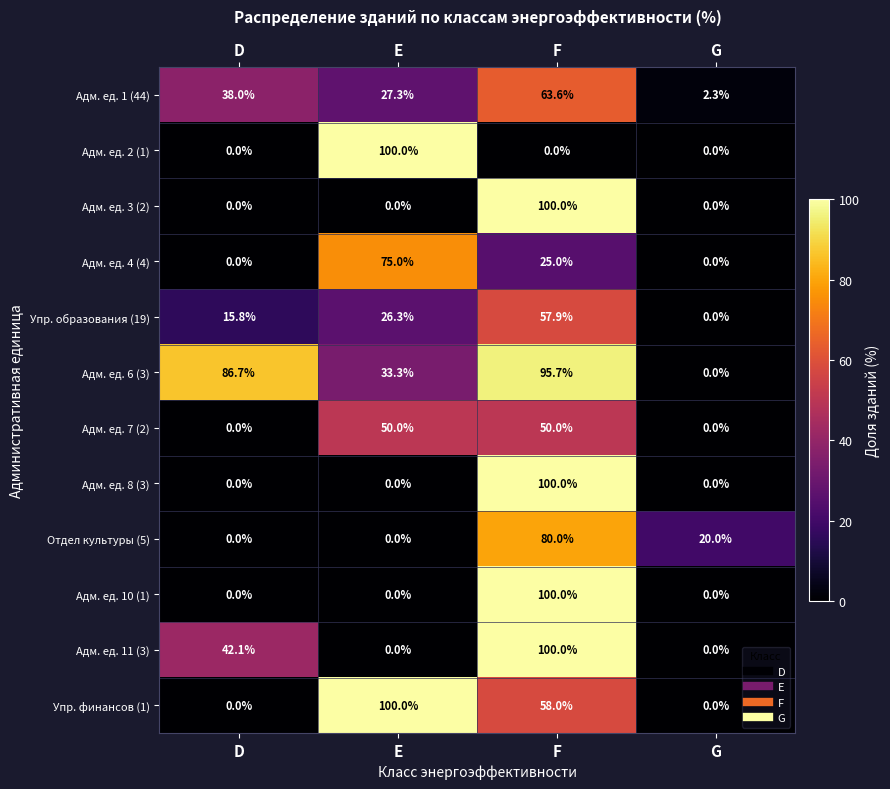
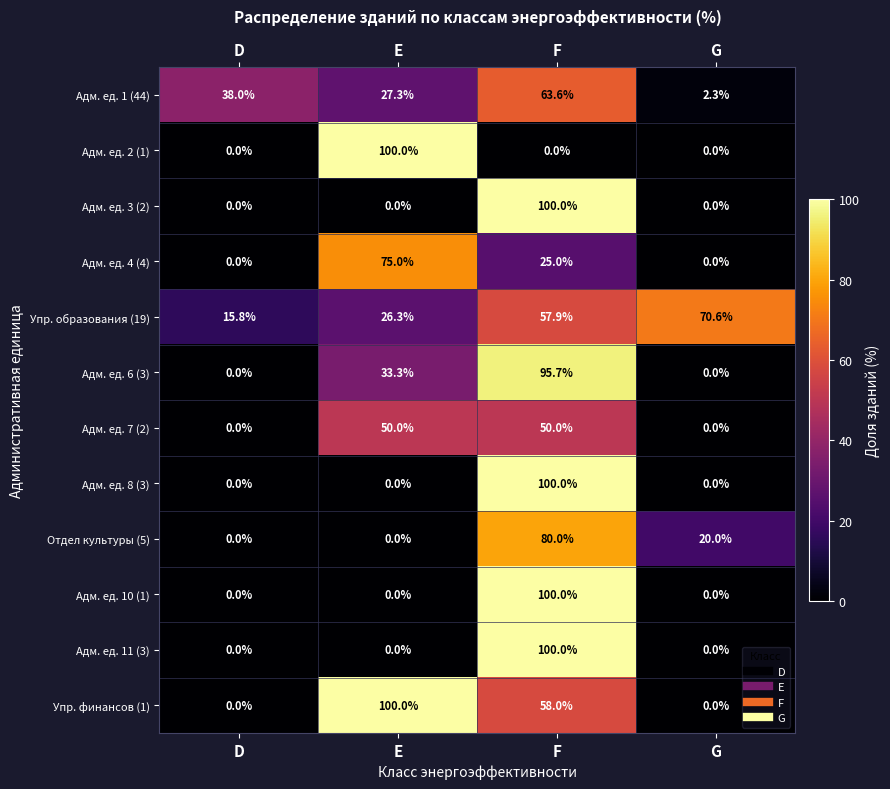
Упр. образования (19), G: 0.0% -> 70.6%
Адм. ед. 6 (3), D: 86.7% -> 0.0%
Адм. ед. 11 (3), D: 42.1% -> 0.0%
